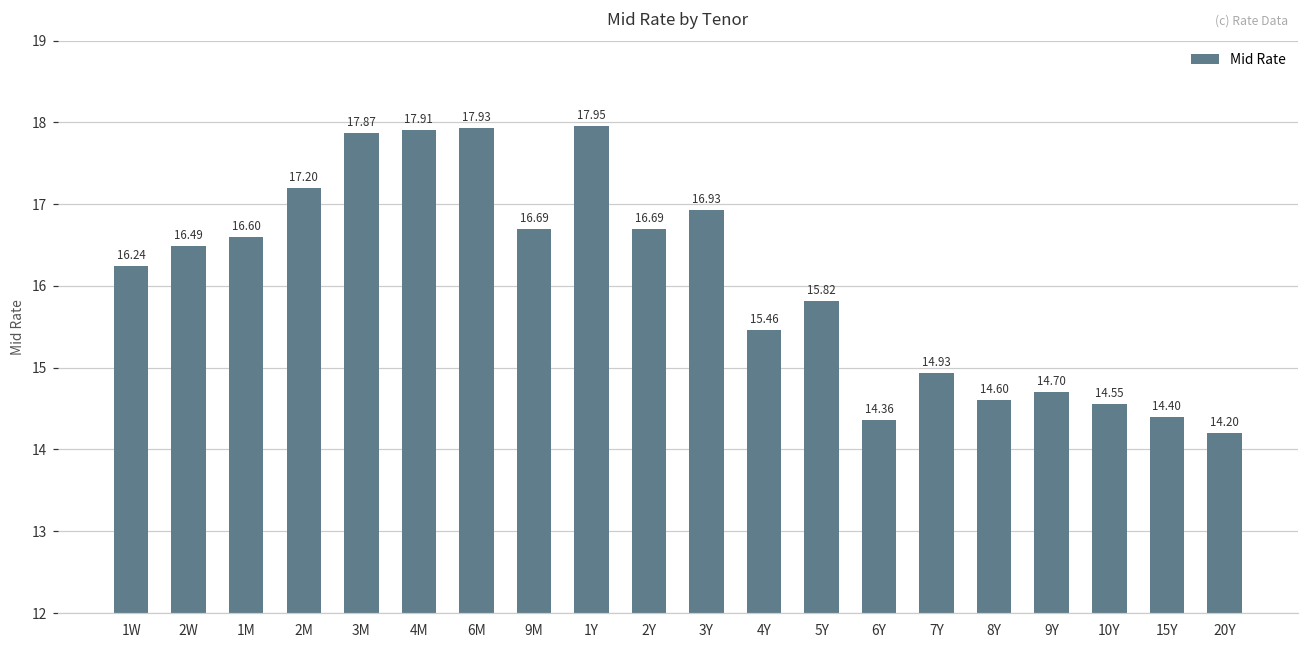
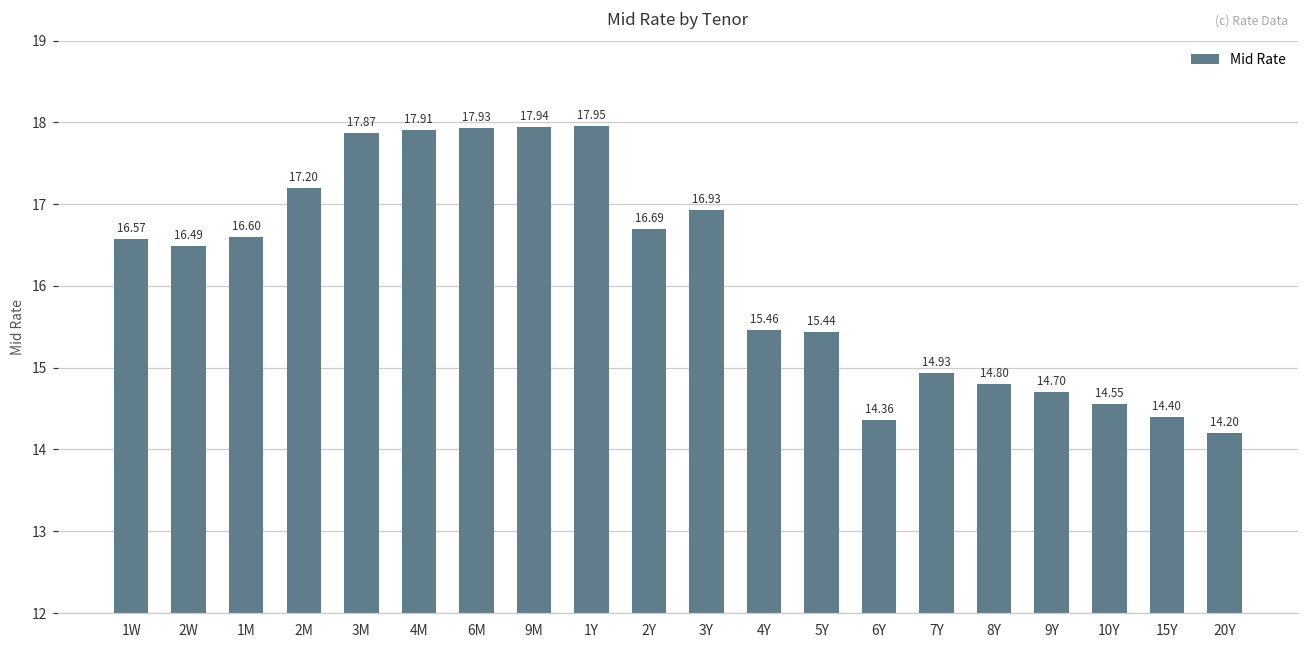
1W: 16.24 -> 16.57
9M: 16.69 -> 17.94
5Y: 15.82 -> 15.44
8Y: 14.60 -> 14.80
